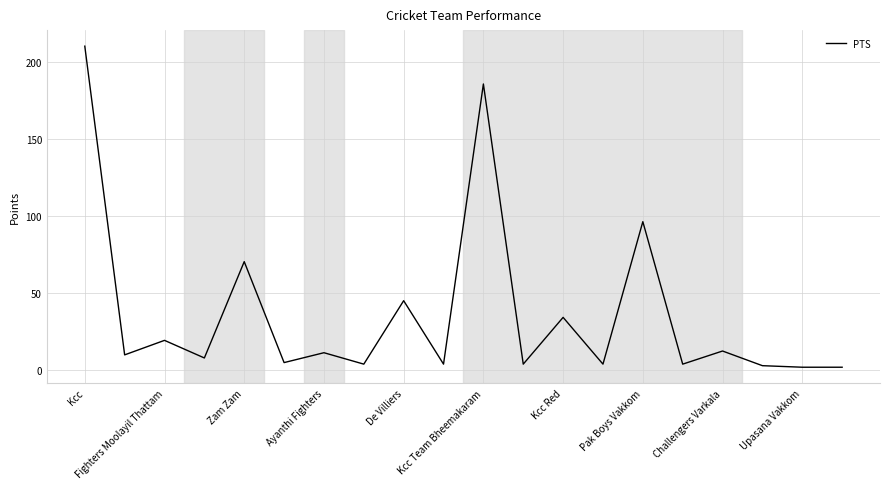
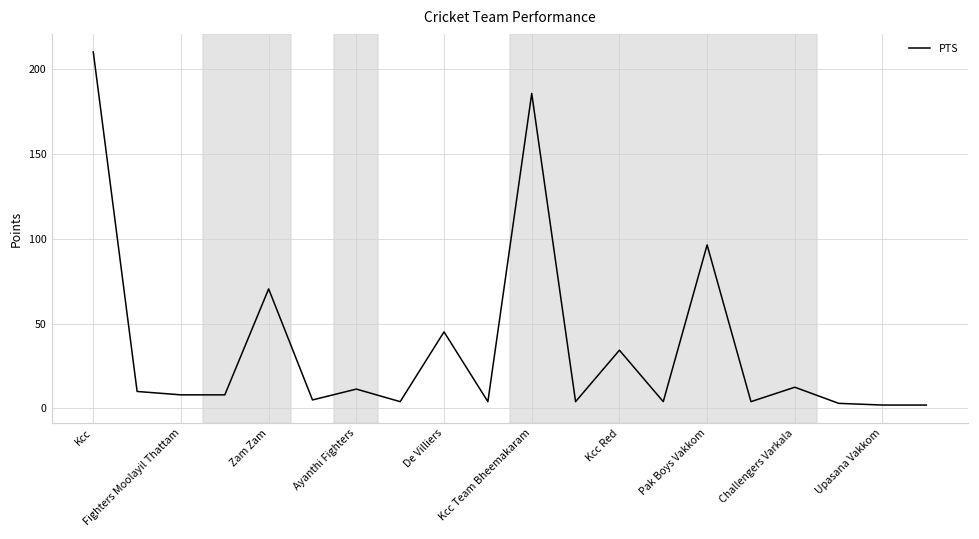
Fighters Moolayil Thattam: 19 -> 8
